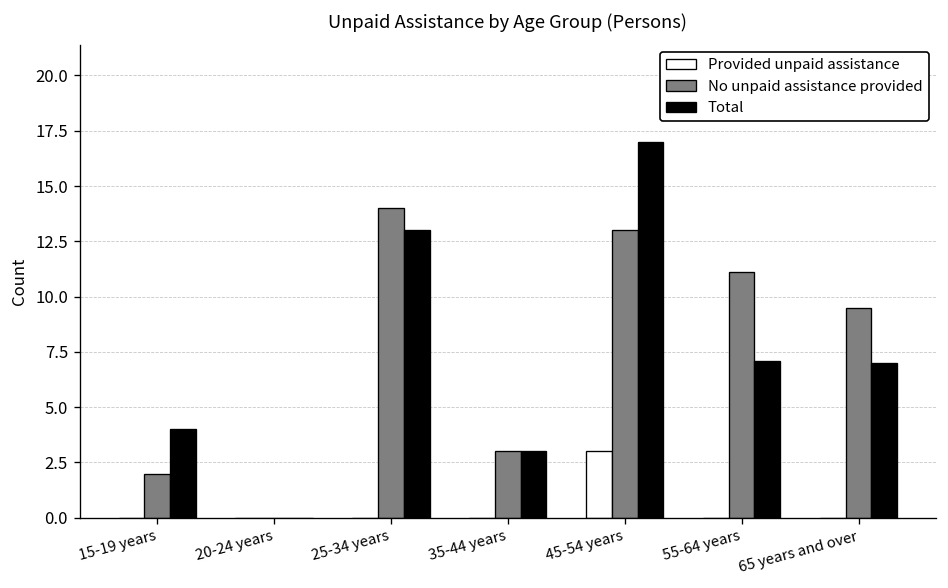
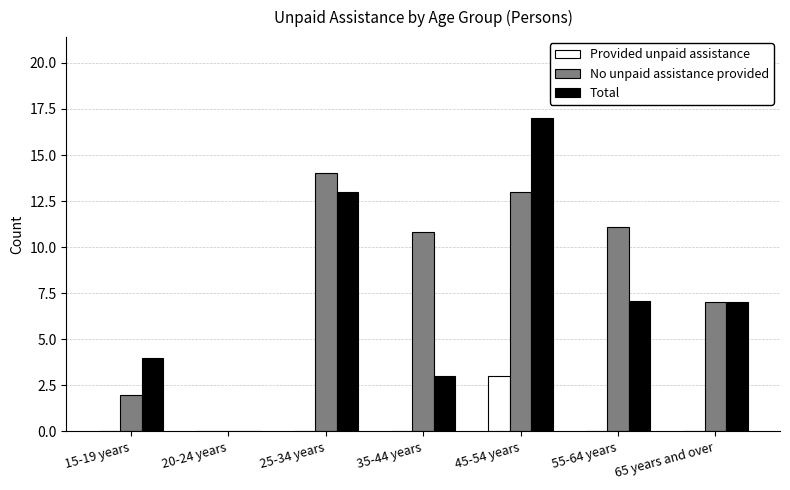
No unpaid assistance provided, 35-44 years: 3.0 -> 10.8
No unpaid assistance provided, 65 years and over: 9.5 -> 7.0
